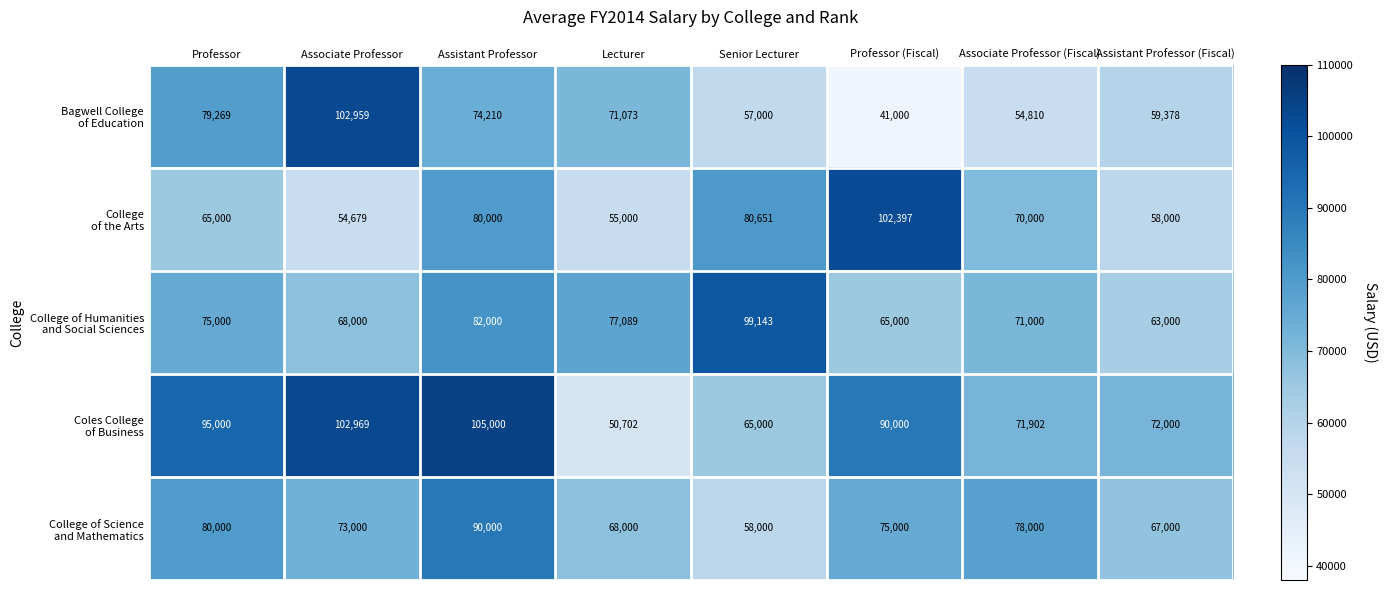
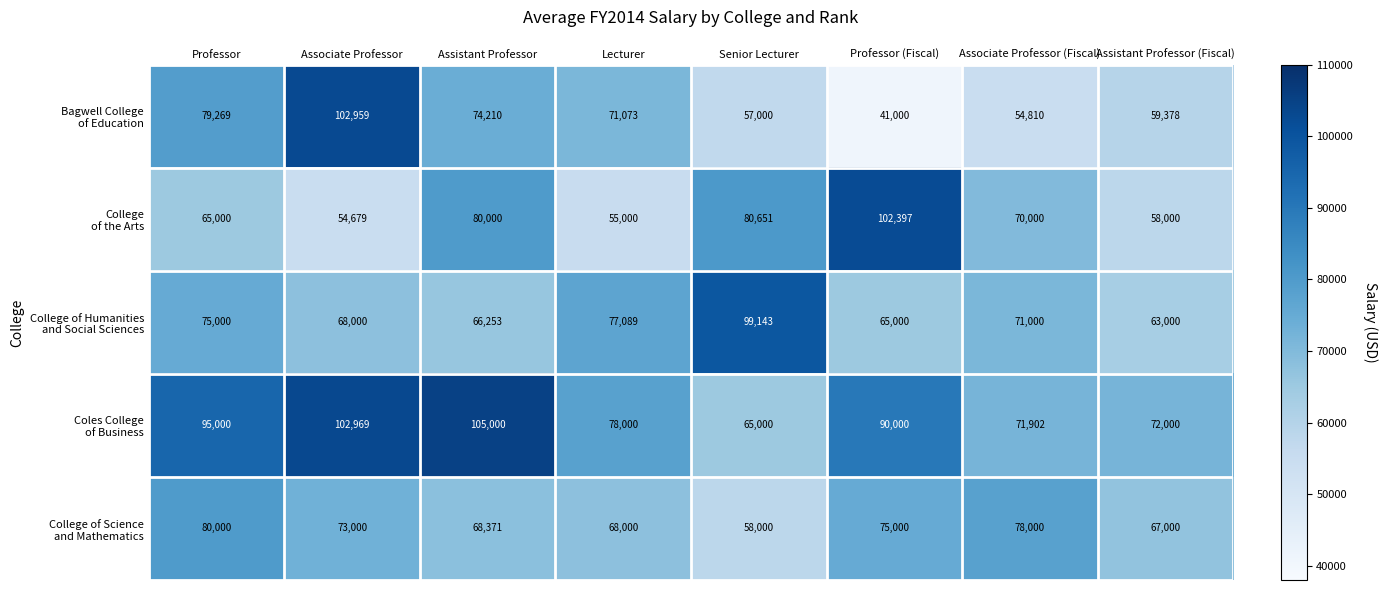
College of Humanities and Social Sciences, Assistant Professor: 82,000 -> 66,253
Coles College of Business, Lecturer: 50,702 -> 78,000
College of Science and Mathematics, Assistant Professor: 90,000 -> 68,371
